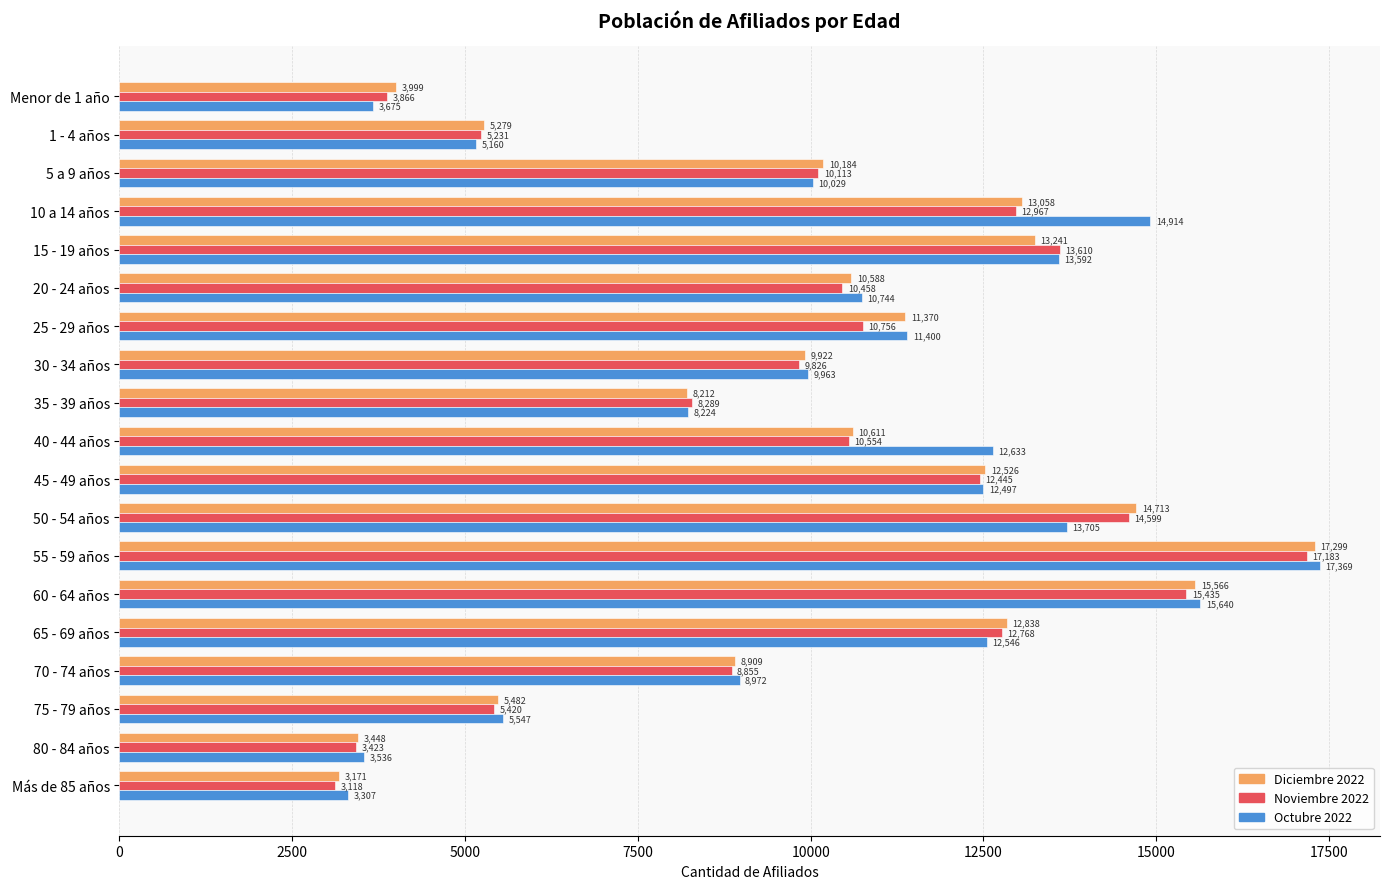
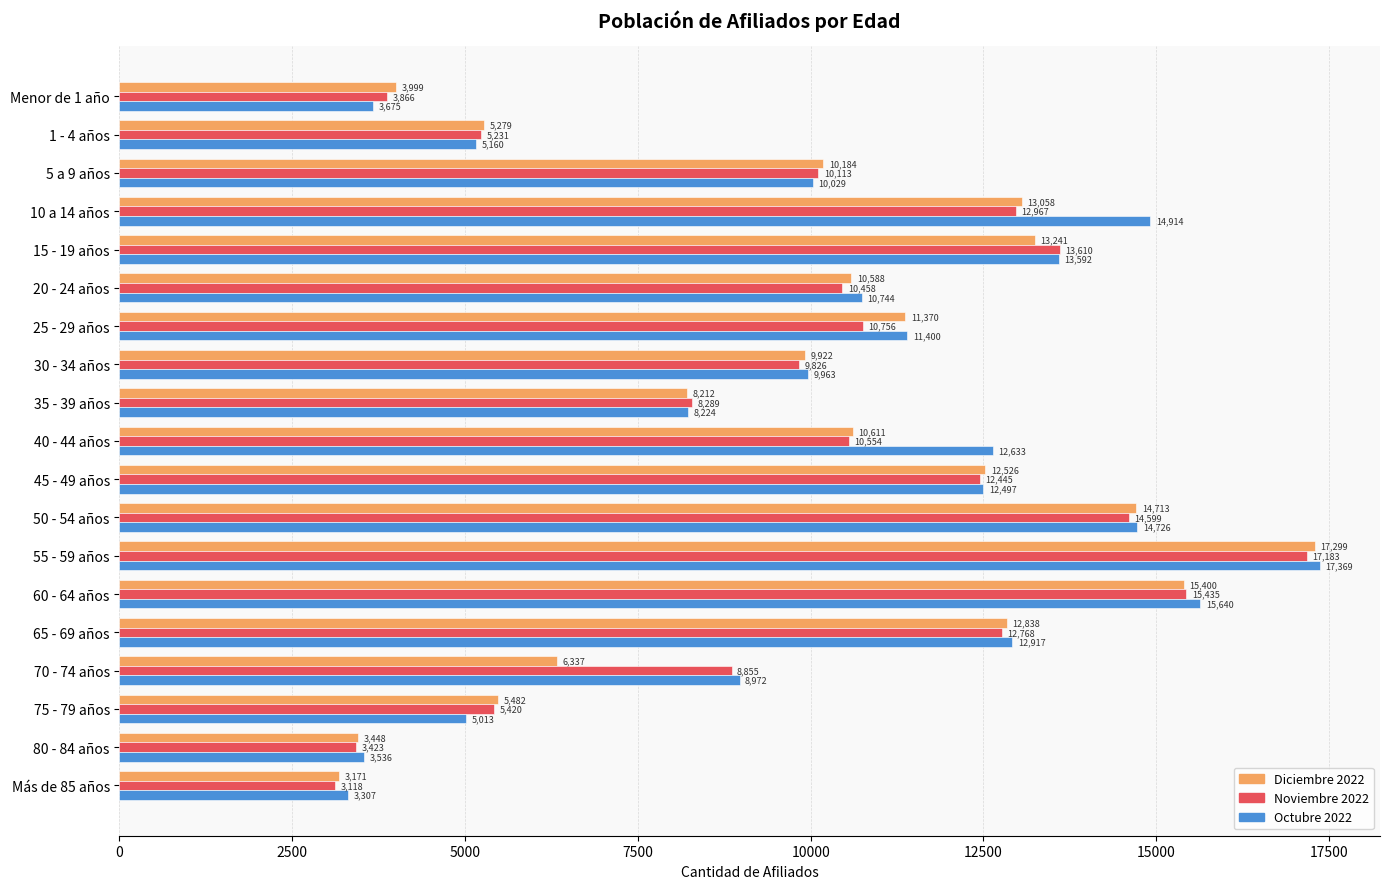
Octubre 2022, 50 - 54 años: 13,705 -> 14,726
Diciembre 2022, 60 - 64 años: 15,566 -> 15,400
Octubre 2022, 65 - 69 años: 12,546 -> 12,917
Diciembre 2022, 70 - 74 años: 8,909 -> 6,337
Octubre 2022, 75 - 79 años: 5,547 -> 5,013
